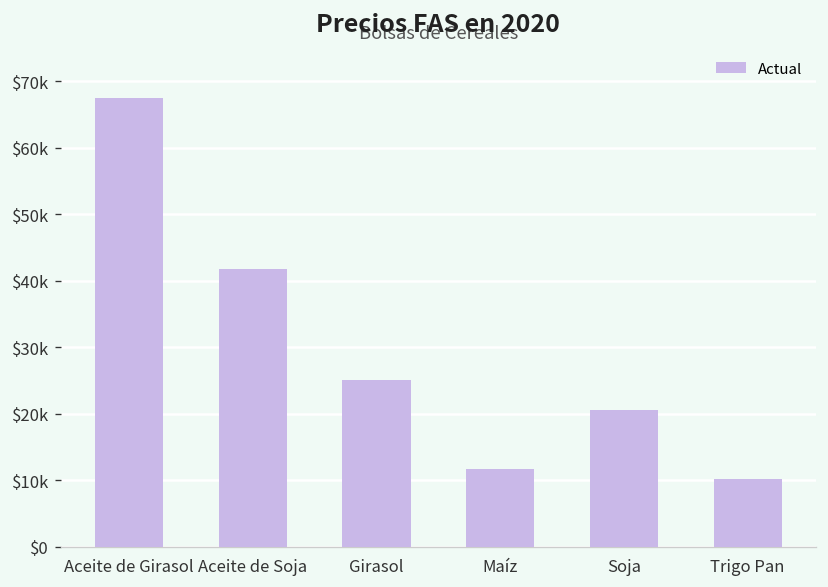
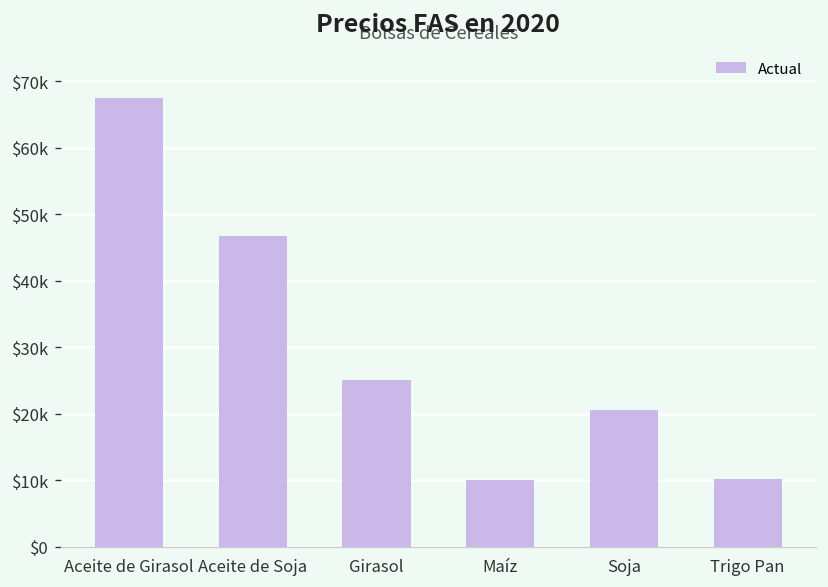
Aceite de Soja: $42000 -> $47000
Maíz: $12000 -> $10000
